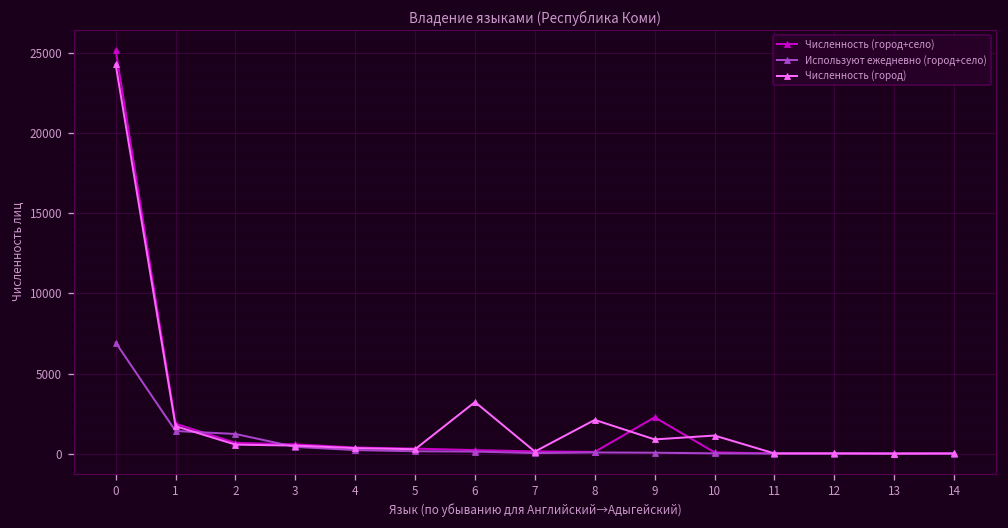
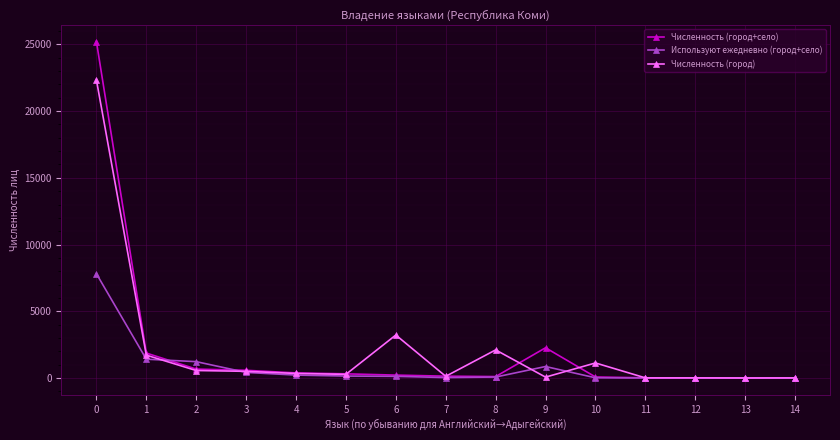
Используют ежедневно (город+село), 0: 6900 -> 7800
Численность (город), 0: 24300 -> 22300
Используют ежедневно (город+село), 9: 100 -> 900
Численность (город), 9: 900 -> 100
